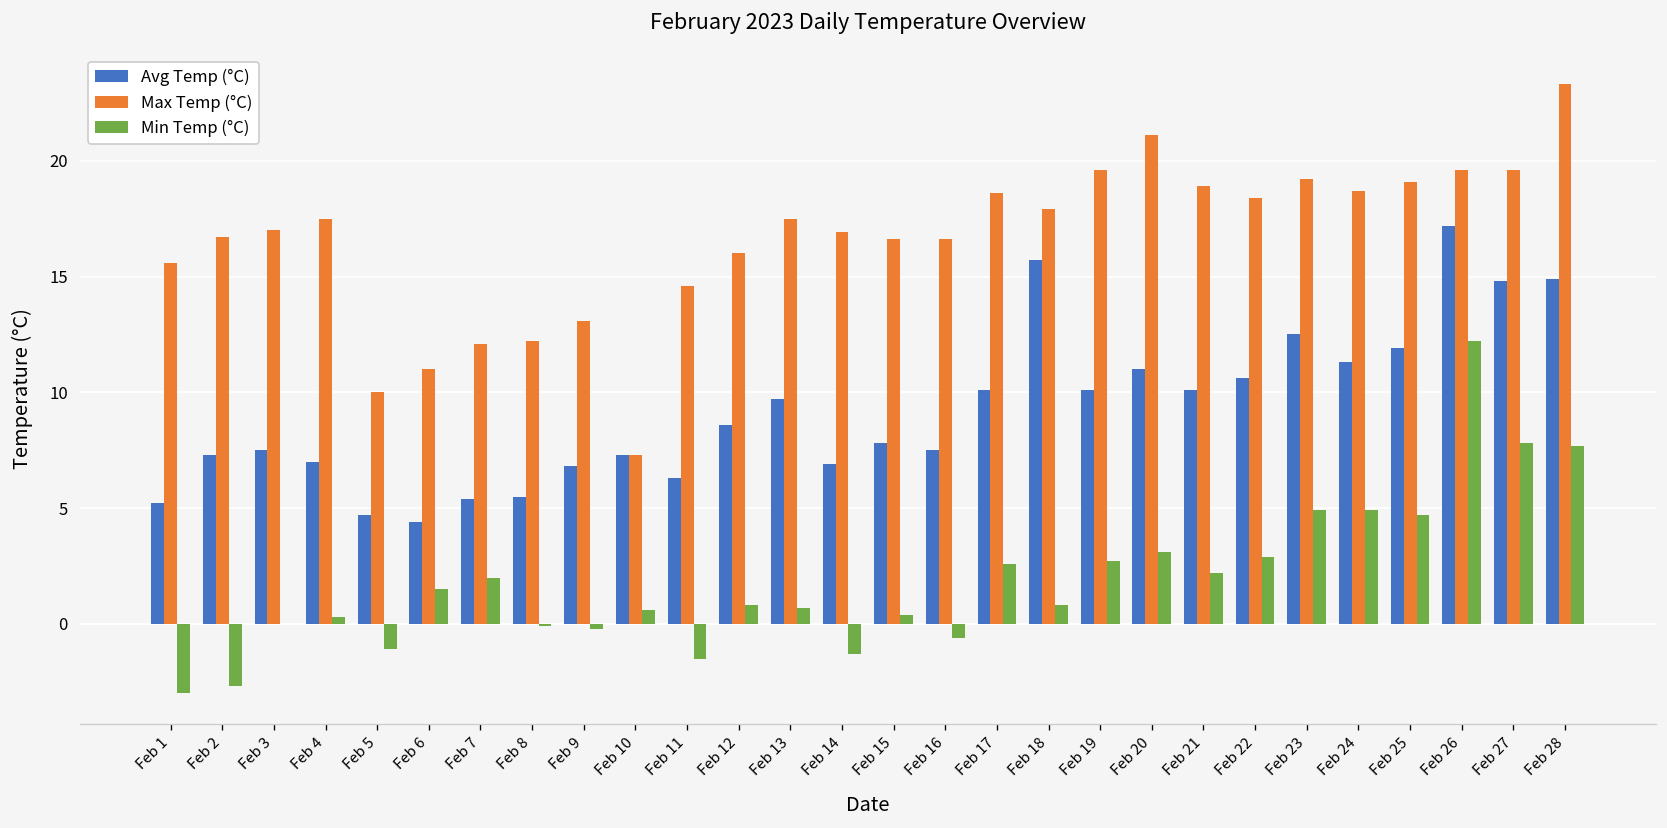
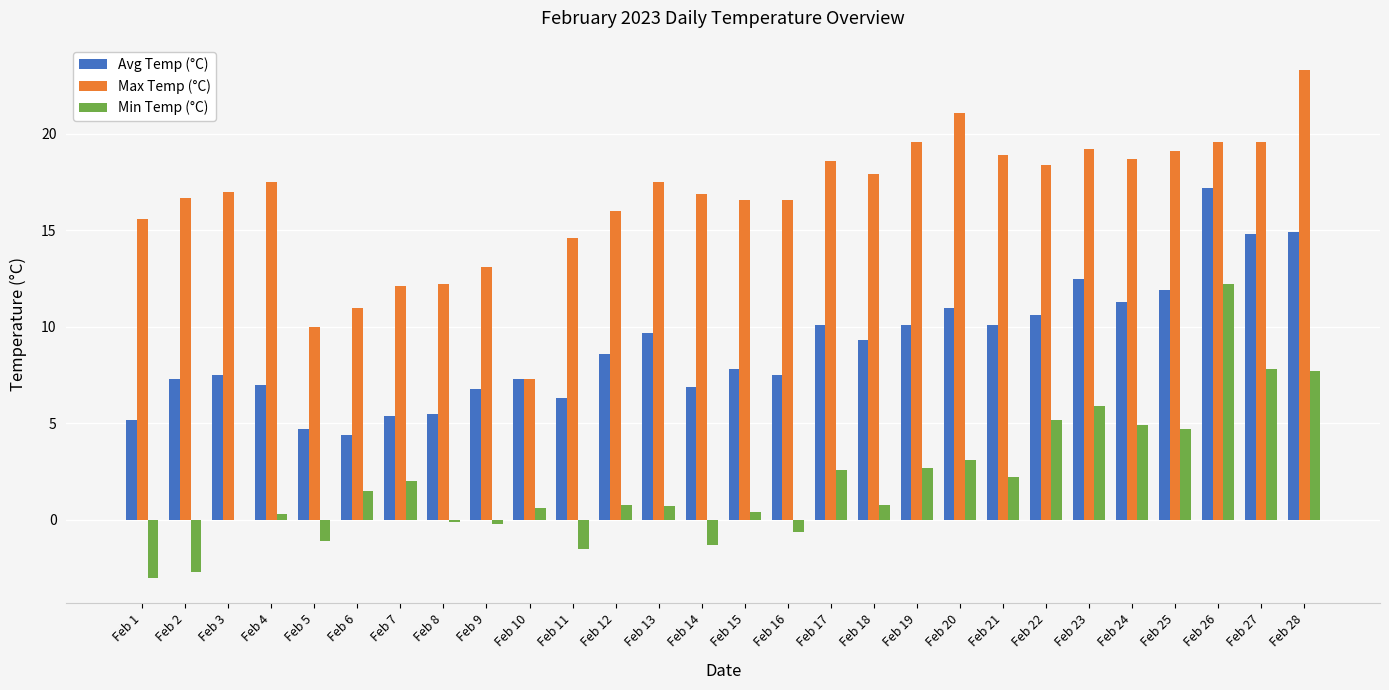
Avg Temp (°C), Feb 18: 15.7 -> 9.3
Min Temp (°C), Feb 22: 2.9 -> 5.2
Min Temp (°C), Feb 23: 4.9 -> 5.9
